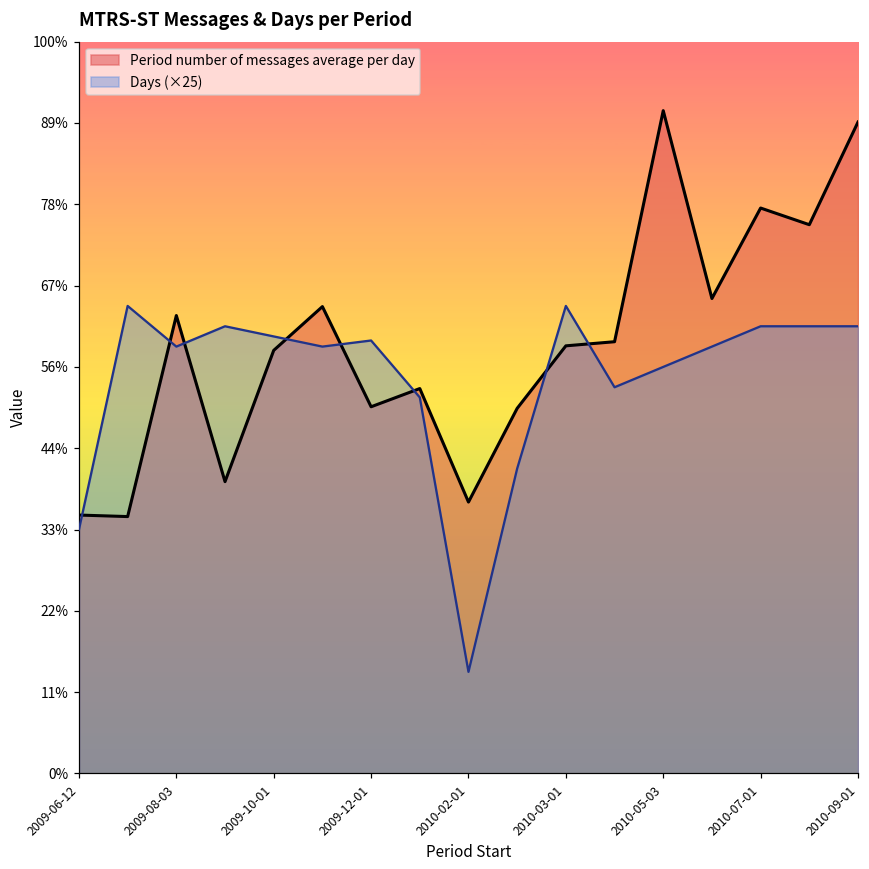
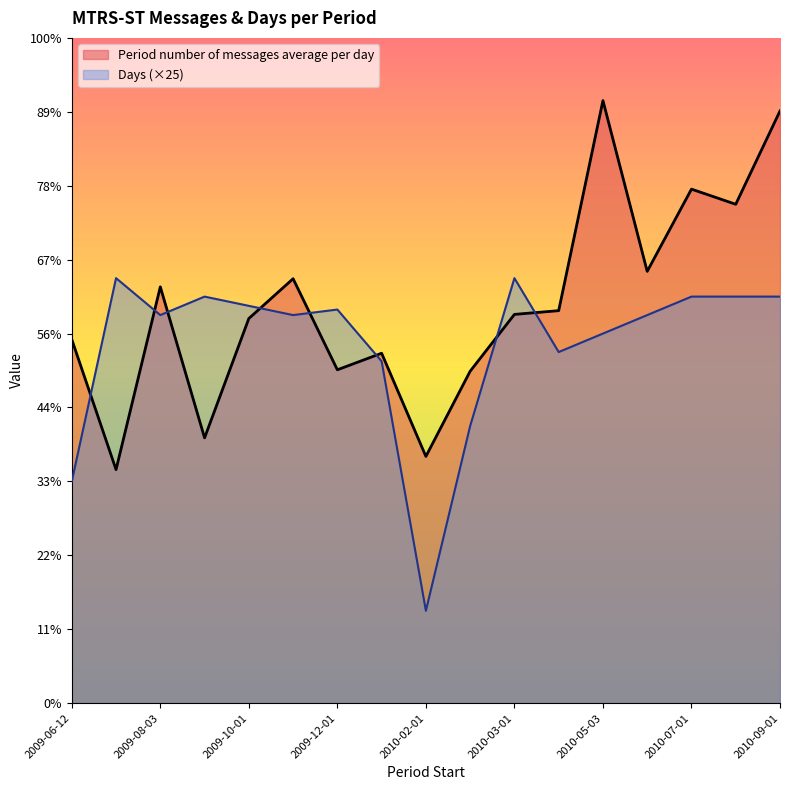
Period number of messages average per day, 2009-06-12: 35% -> 55%
